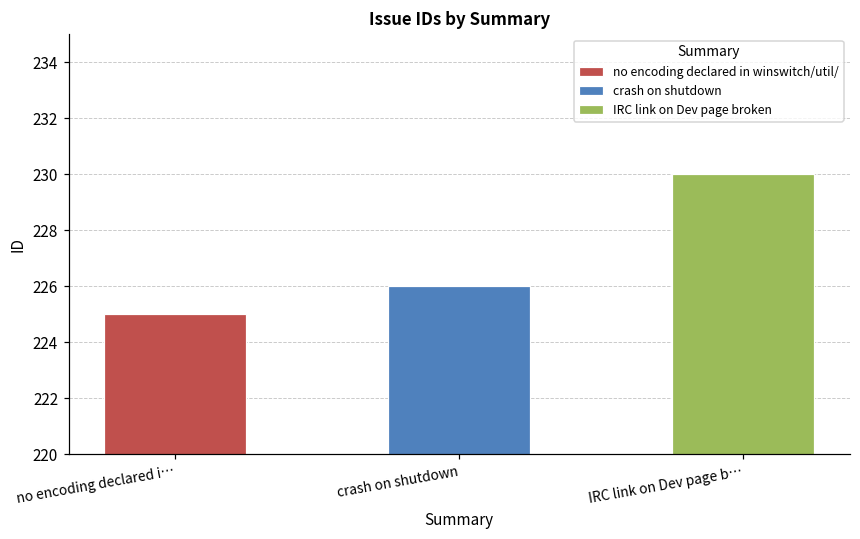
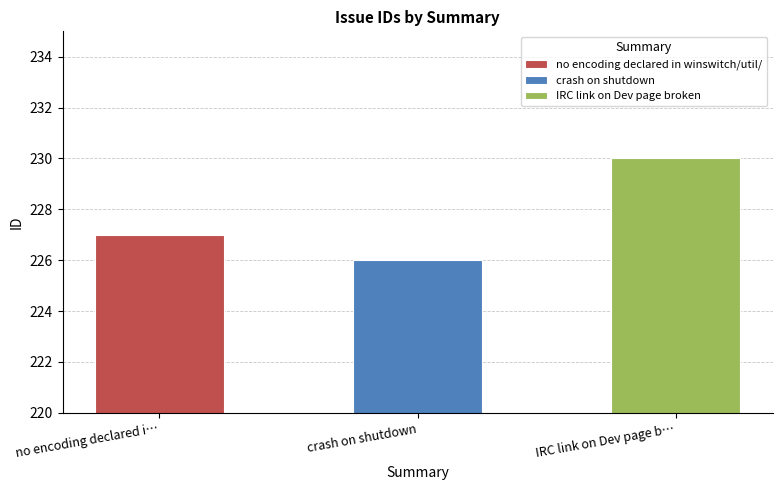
no encoding declared i…: 225 -> 227
